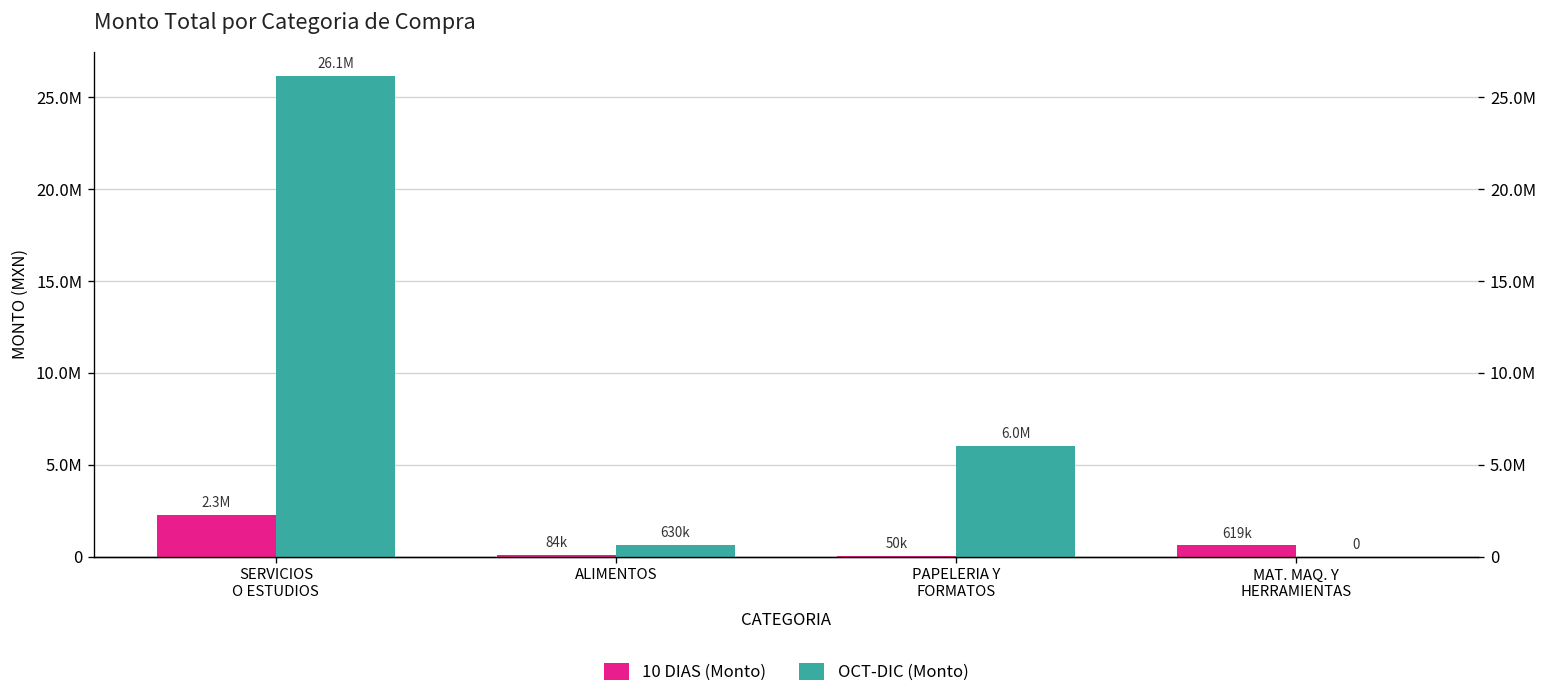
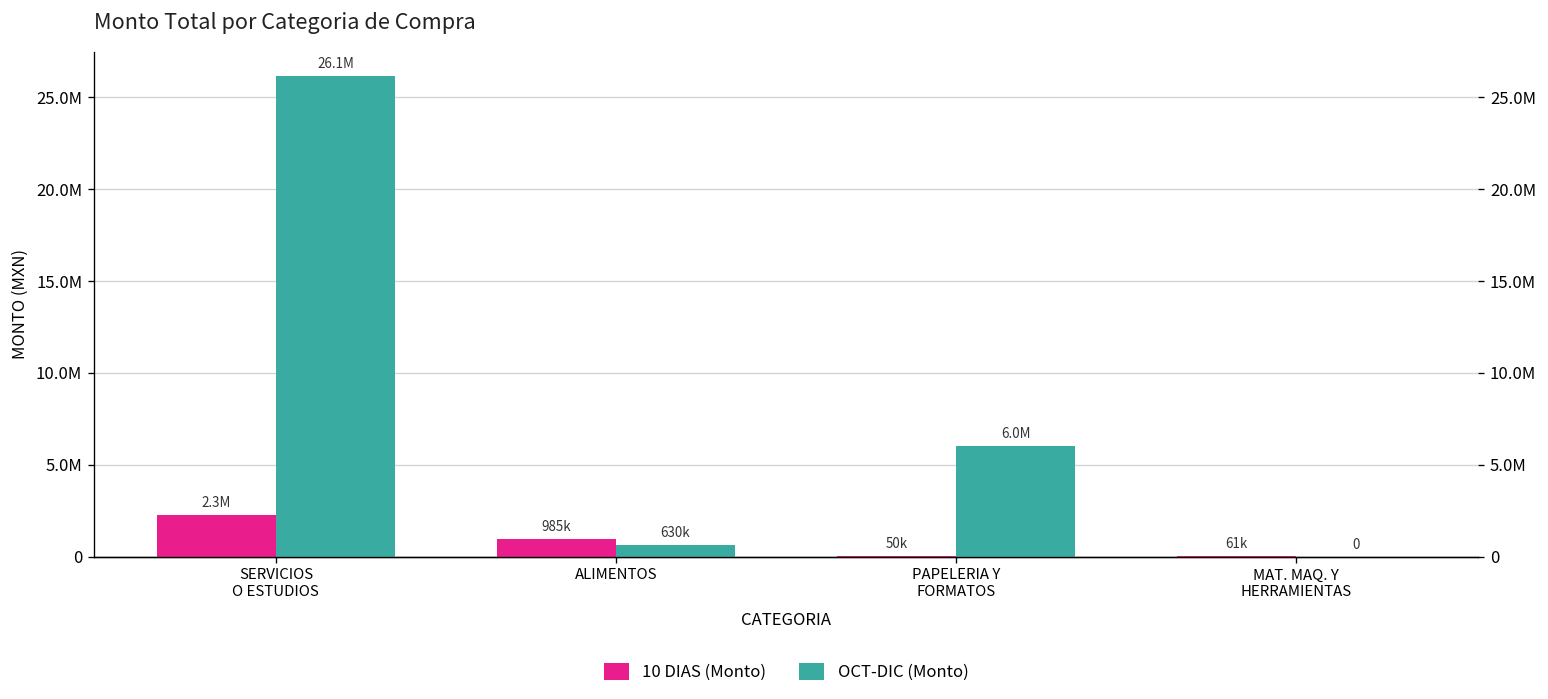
10 DIAS (Monto), ALIMENTOS: 84k -> 985k
10 DIAS (Monto), MAT. MAQ. Y HERRAMIENTAS: 619k -> 61k
